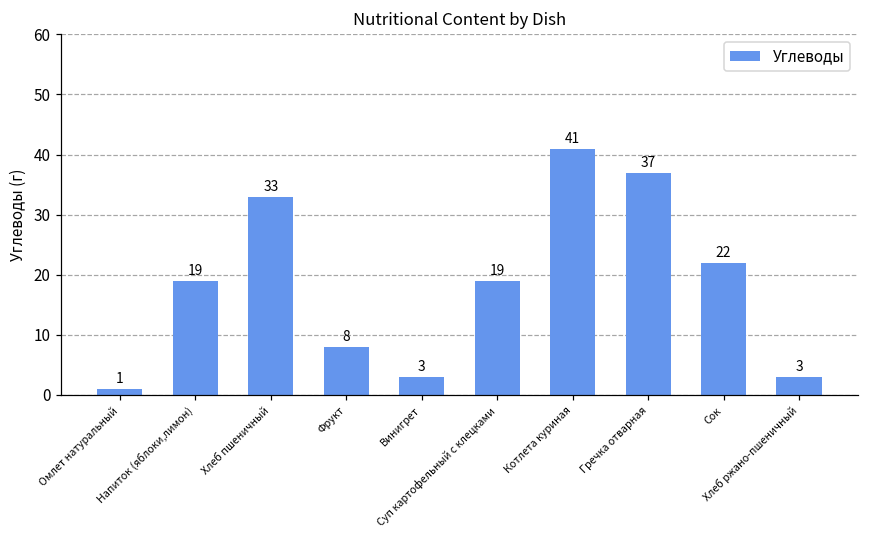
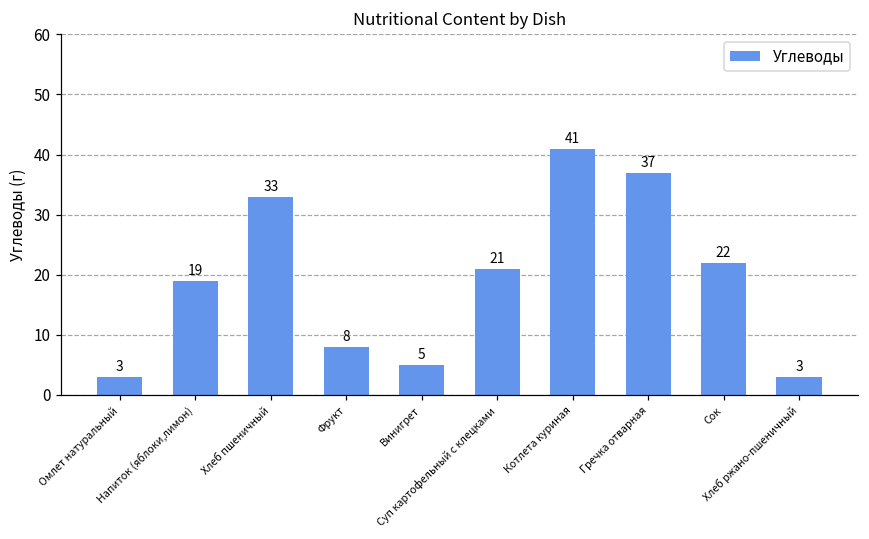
Омлет натуральный: 1 -> 3
Винигрет: 3 -> 5
Суп картофельный с клецками: 19 -> 21
